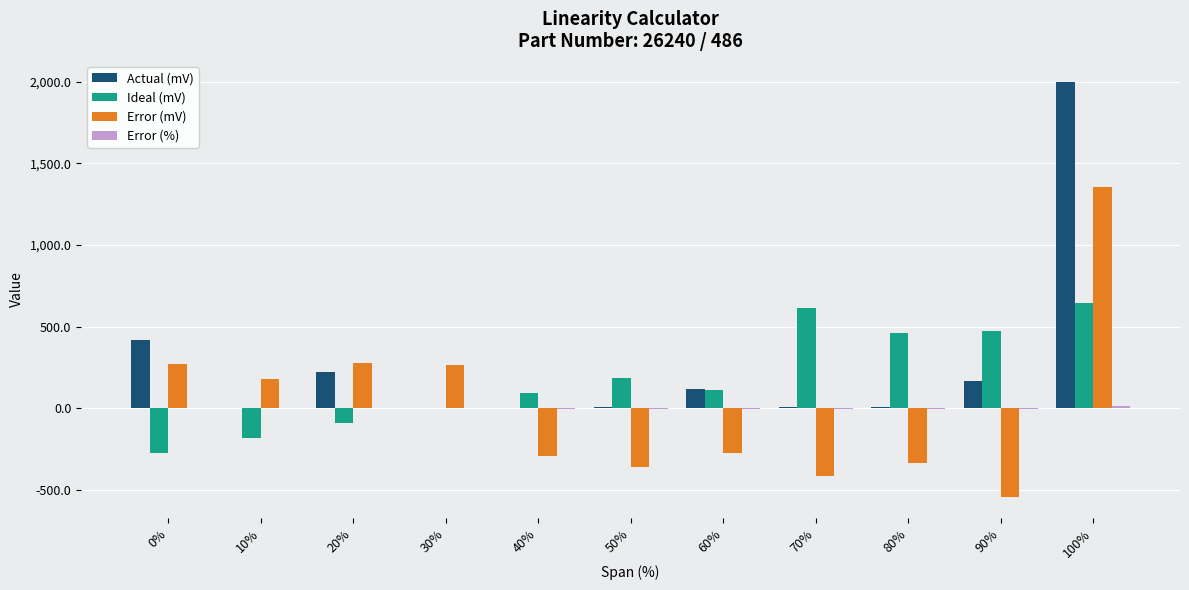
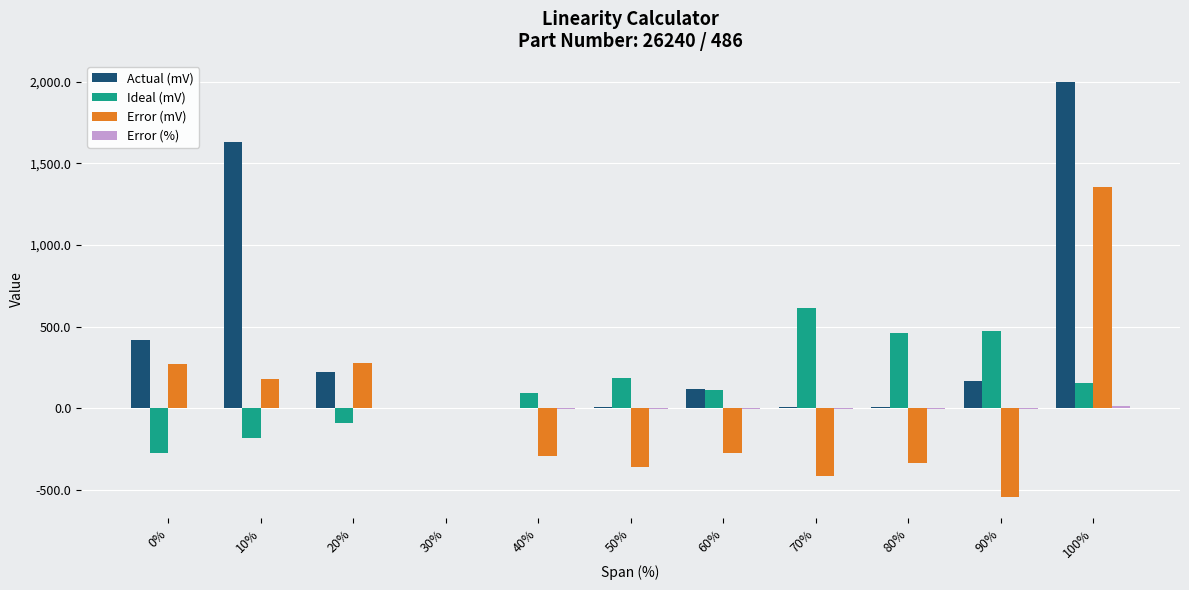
Actual (mV), 10%: 0 -> 1,630
Error (mV), 30%: 270 -> 0
Ideal (mV), 100%: 640 -> 160
